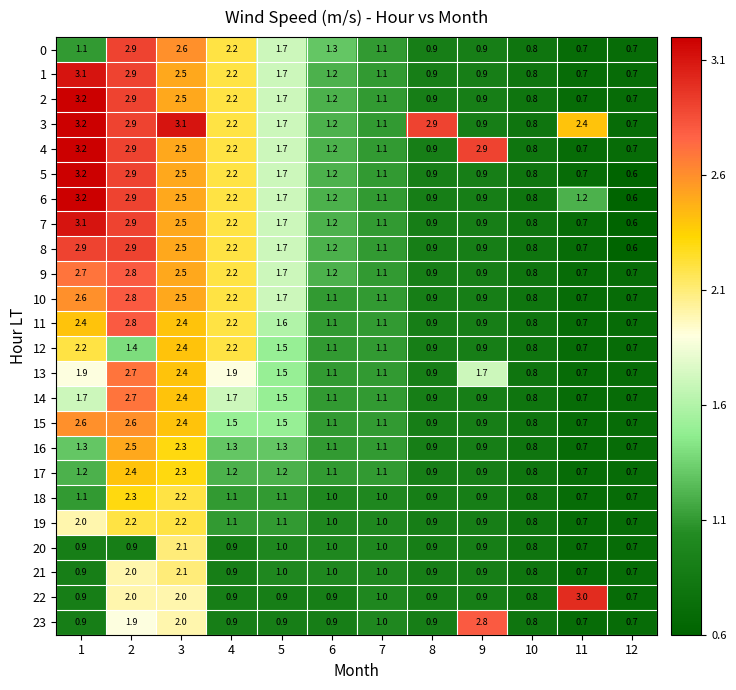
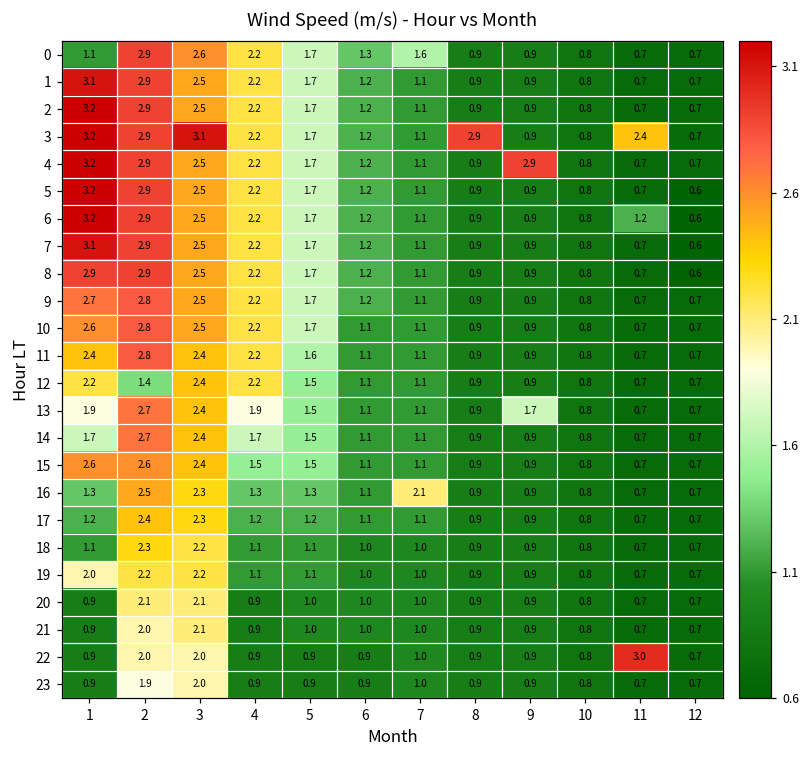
0, 7: 1.1 -> 1.6
16, 7: 1.1 -> 2.1
20, 2: 0.9 -> 2.1
23, 9: 2.8 -> 0.9
